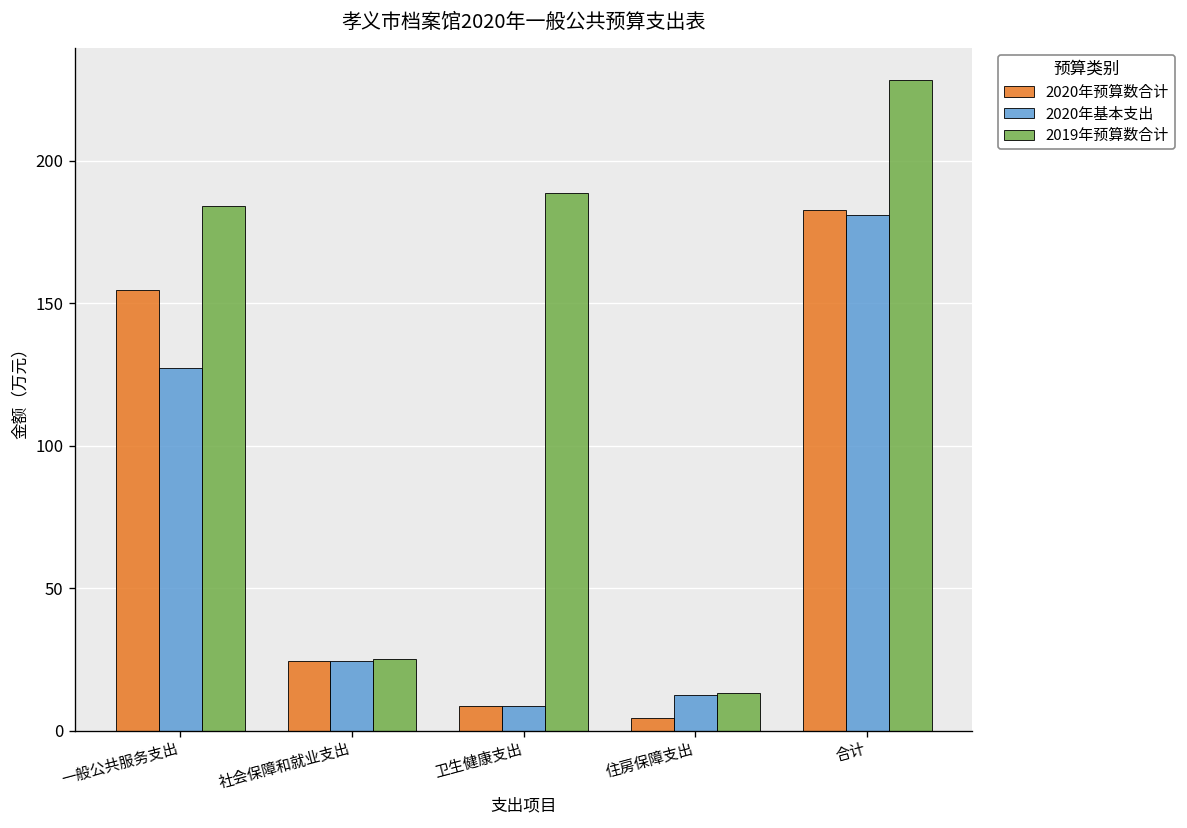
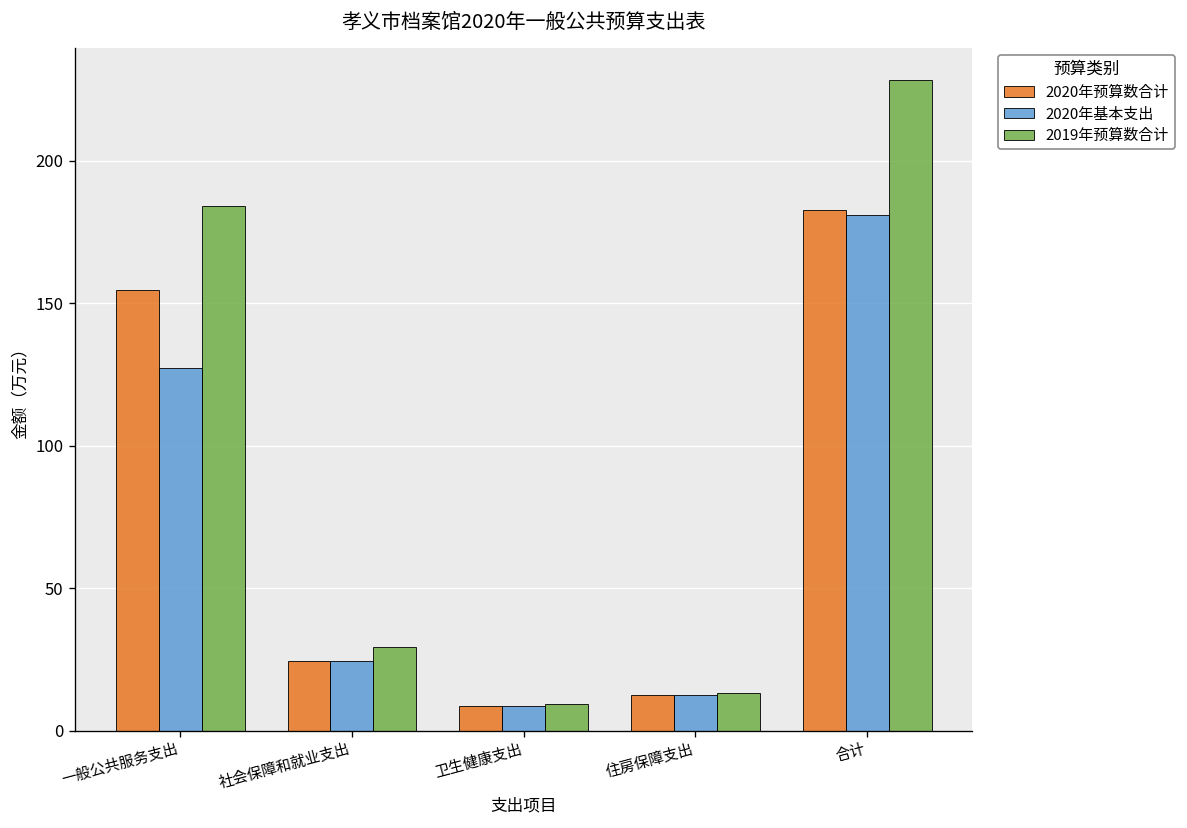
2019年预算数合计, 社会保障和就业支出: 25 -> 29
2019年预算数合计, 卫生健康支出: 189 -> 9
2020年预算数合计, 住房保障支出: 5 -> 12
